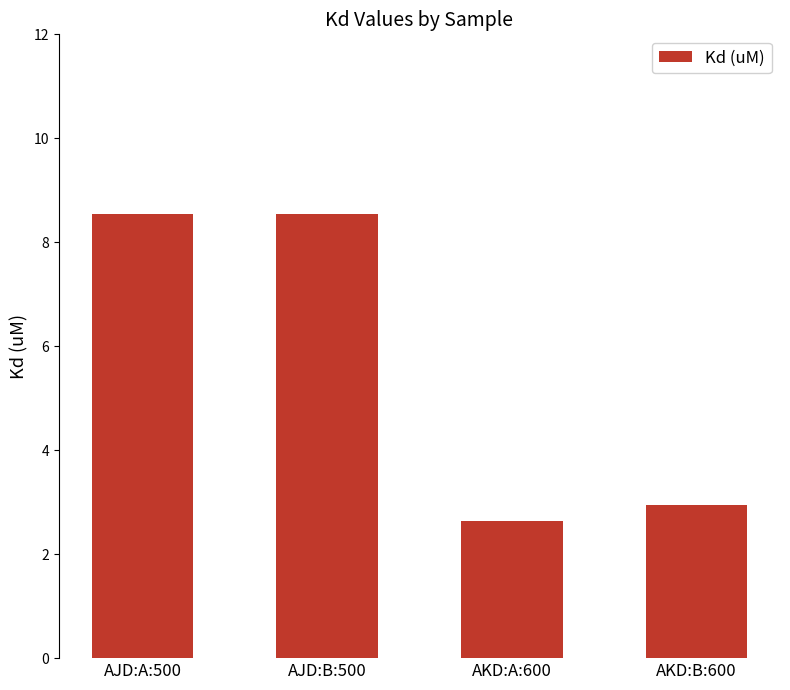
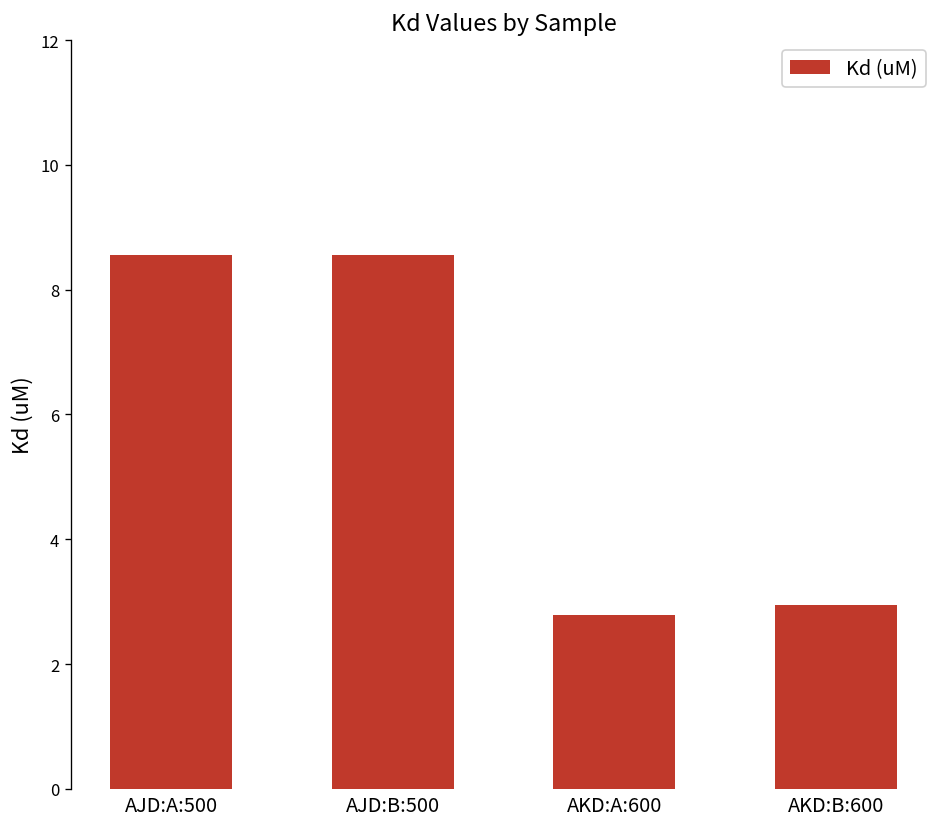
AKD:A:600: 2.6 -> 2.8
